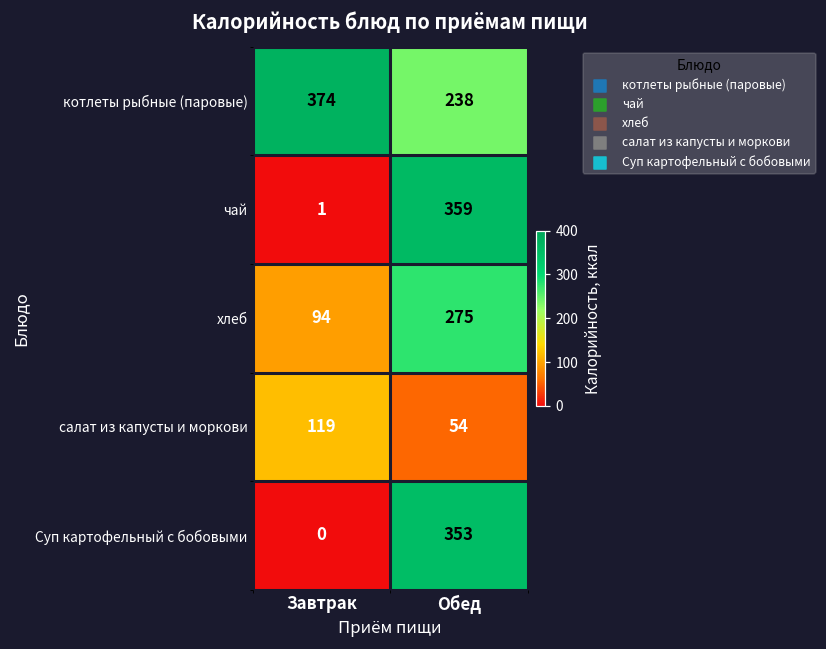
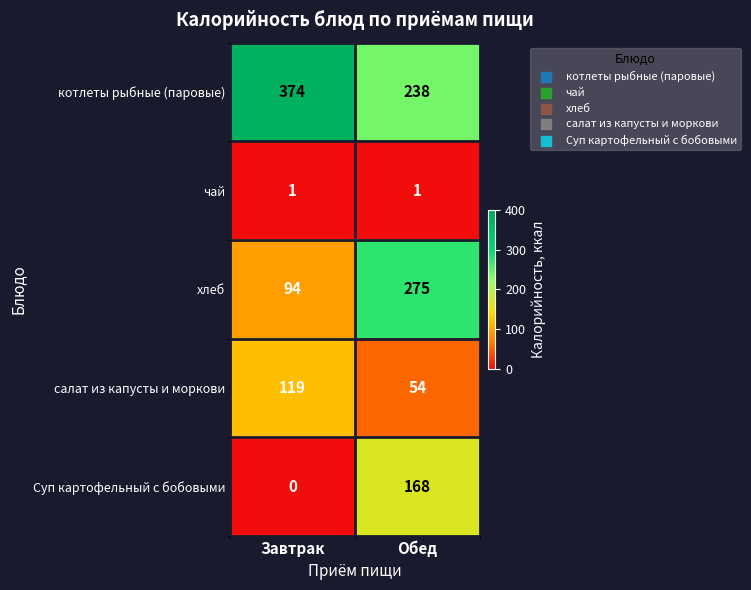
чай, Обед: 359 -> 1
Суп картофельный с бобовыми, Обед: 353 -> 168
